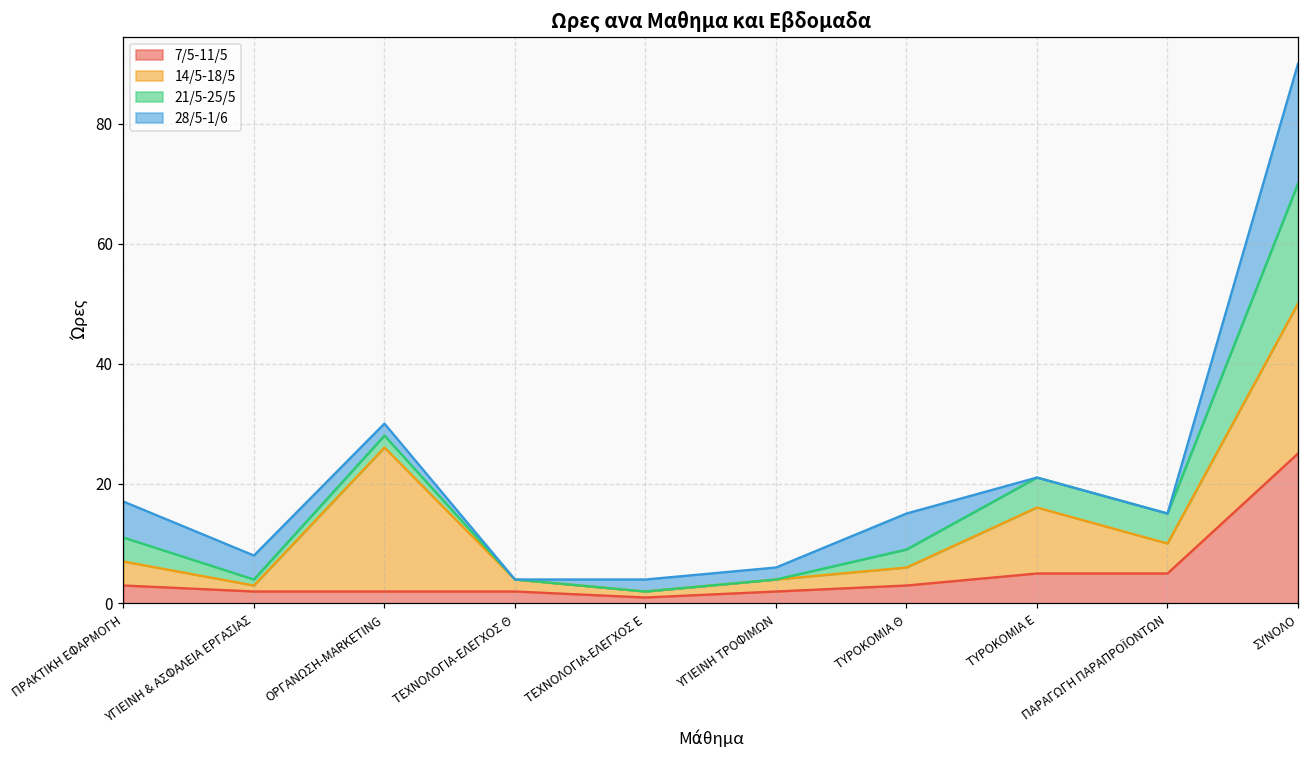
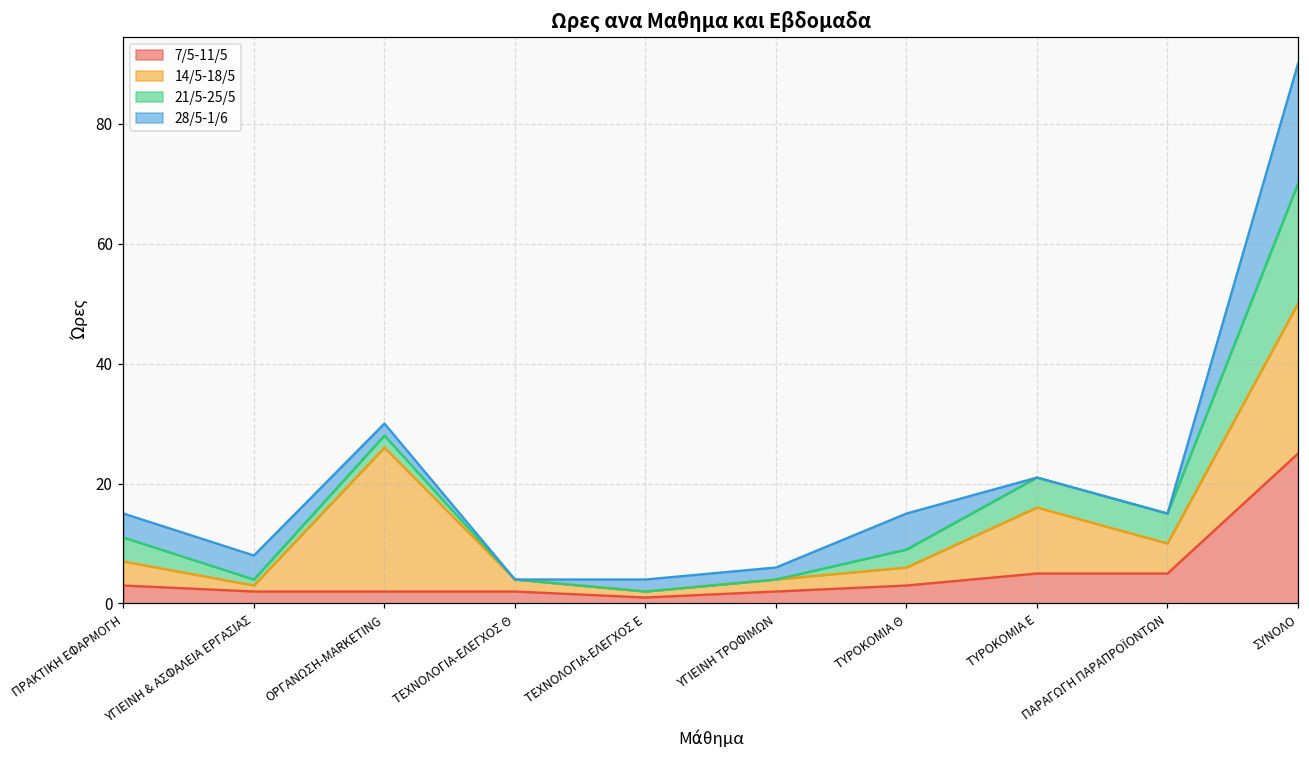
28/5-1/6, ΠΡΑΚΤΙΚΗ ΕΦΑΡΜΟΓΗ: 6 -> 4
